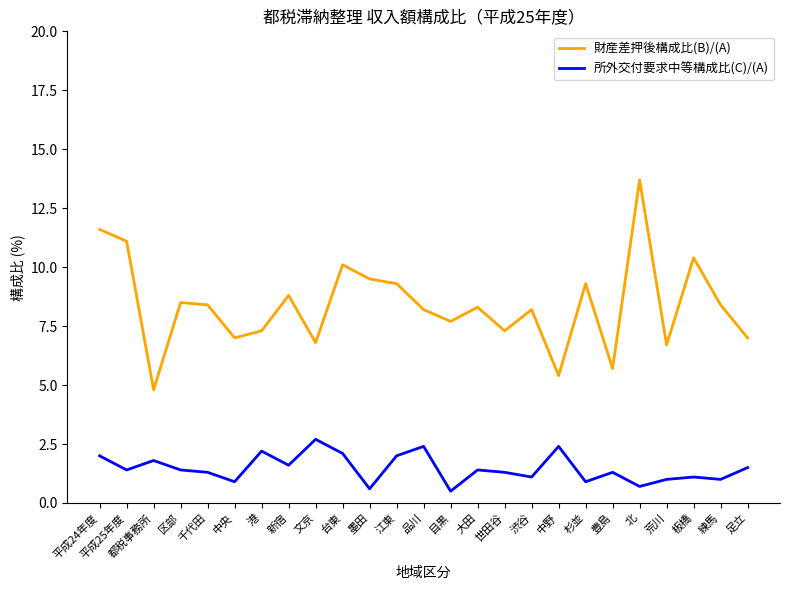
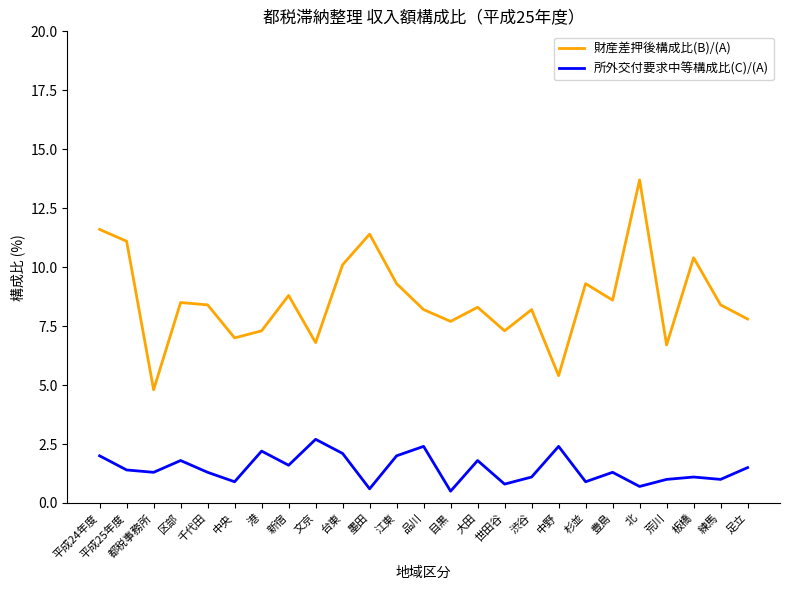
所外交付要求中等構成比(C)/(A), 都税事務所: 1.8 -> 1.3
所外交付要求中等構成比(C)/(A), 区部: 1.4 -> 1.8
財産差押後構成比(B)/(A), 墨田: 9.5 -> 11.4
所外交付要求中等構成比(C)/(A), 大田: 1.4 -> 1.8
所外交付要求中等構成比(C)/(A), 世田谷: 1.3 -> 0.8
財産差押後構成比(B)/(A), 豊島: 5.7 -> 8.6
財産差押後構成比(B)/(A), 足立: 7.0 -> 7.8
